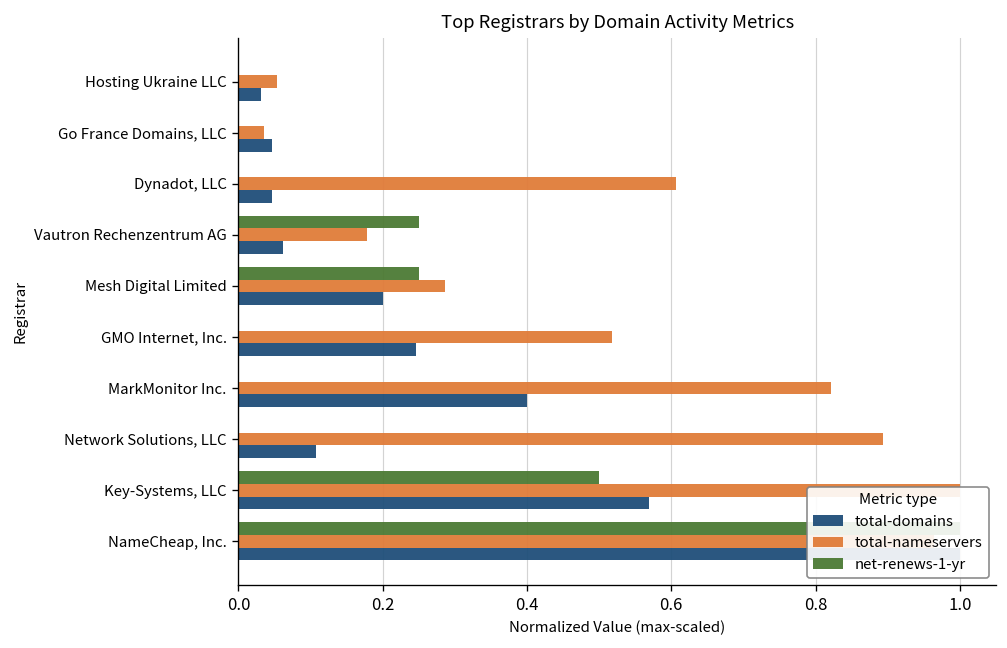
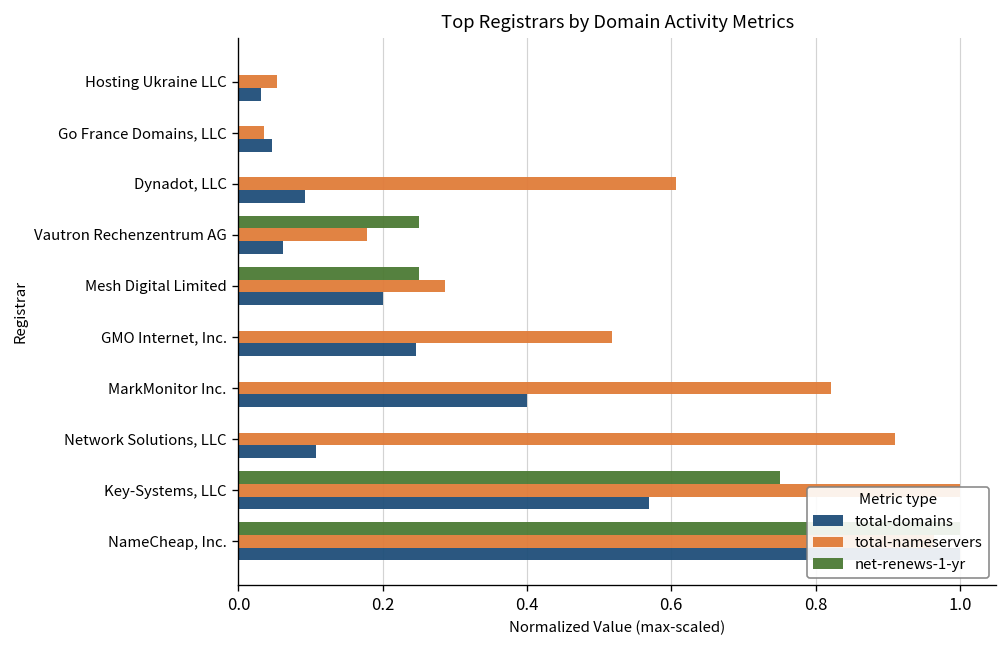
total-domains, Dynadot, LLC: 0.05 -> 0.09
total-nameservers, Network Solutions, LLC: 0.89 -> 0.91
net-renews-1-yr, Key-Systems, LLC: 0.50 -> 0.75
